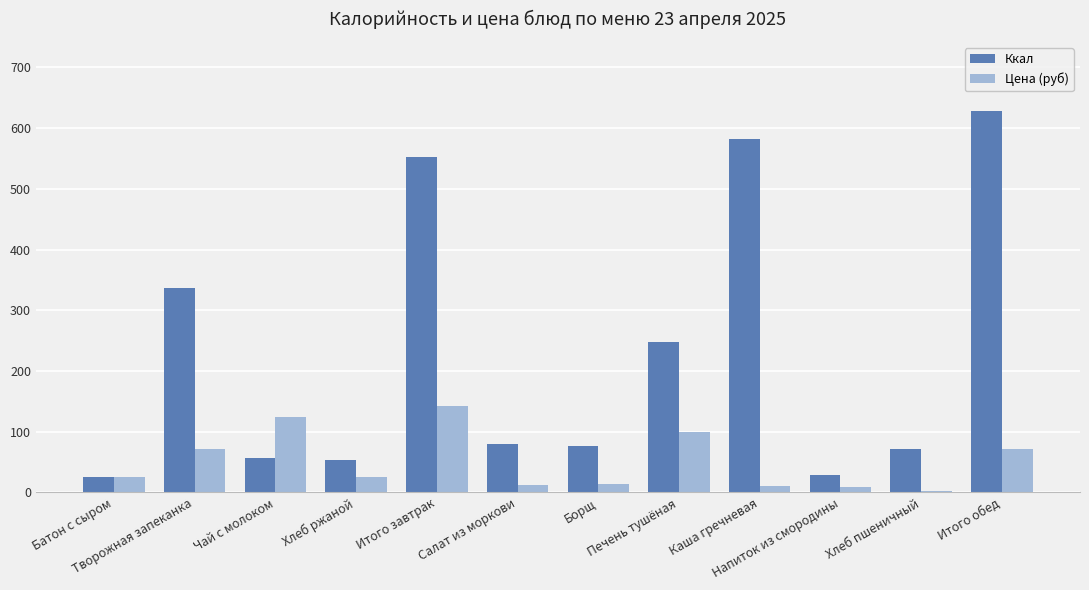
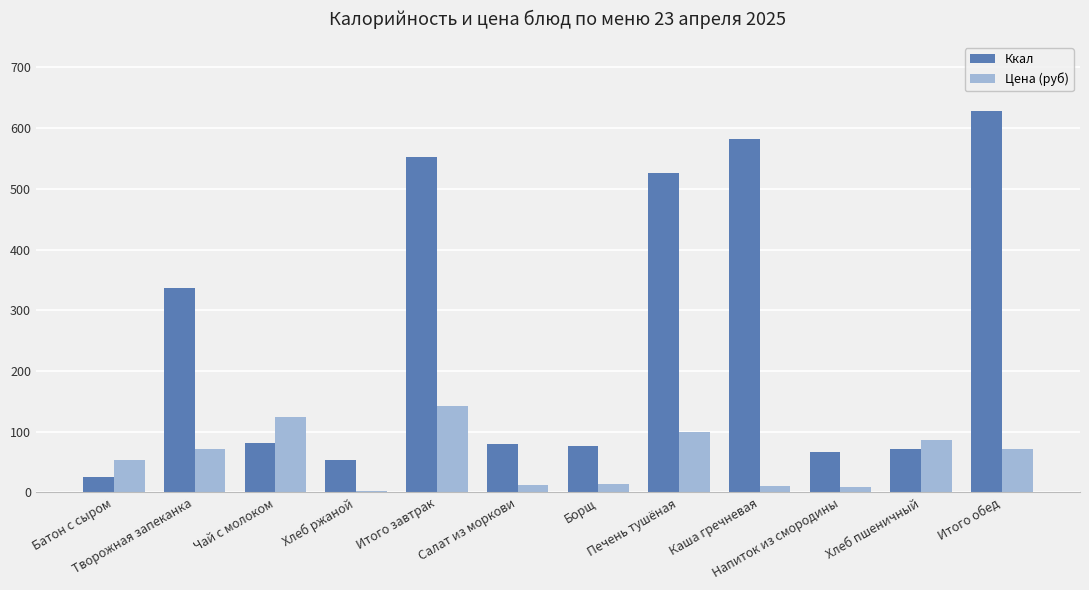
Цена (руб), Батон с сыром: 30 -> 50
Ккал, Чай с молоком: 60 -> 80
Цена (руб), Хлеб ржаной: 30 -> 0
Ккал, Печень тушёная: 250 -> 530
Ккал, Напиток из смородины: 30 -> 70
Цена (руб), Хлеб пшеничный: 0 -> 90
